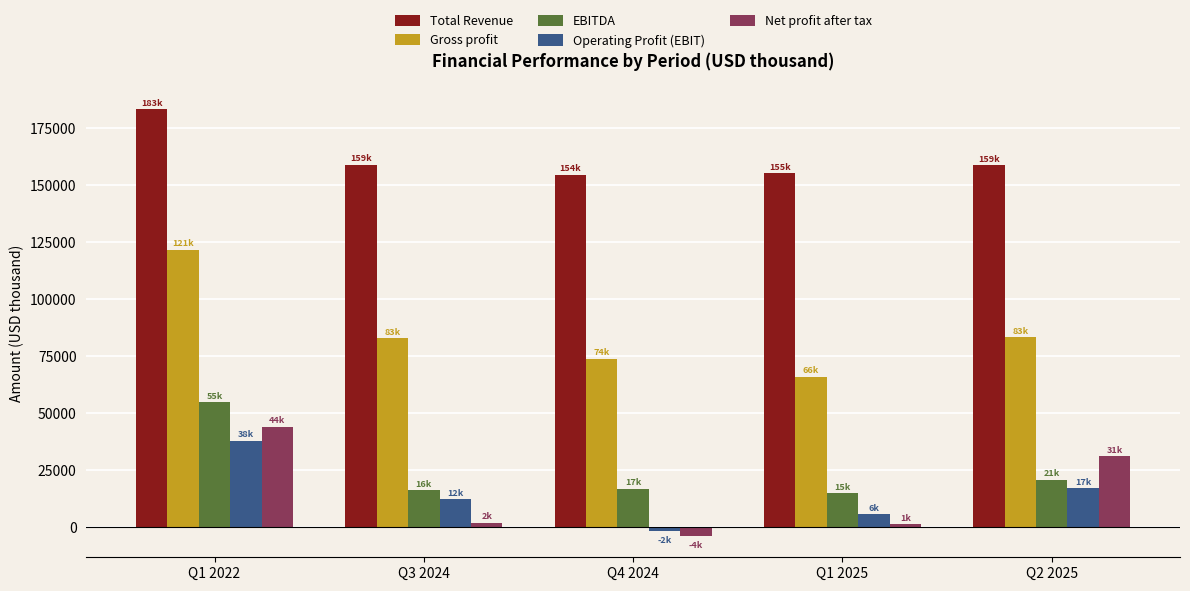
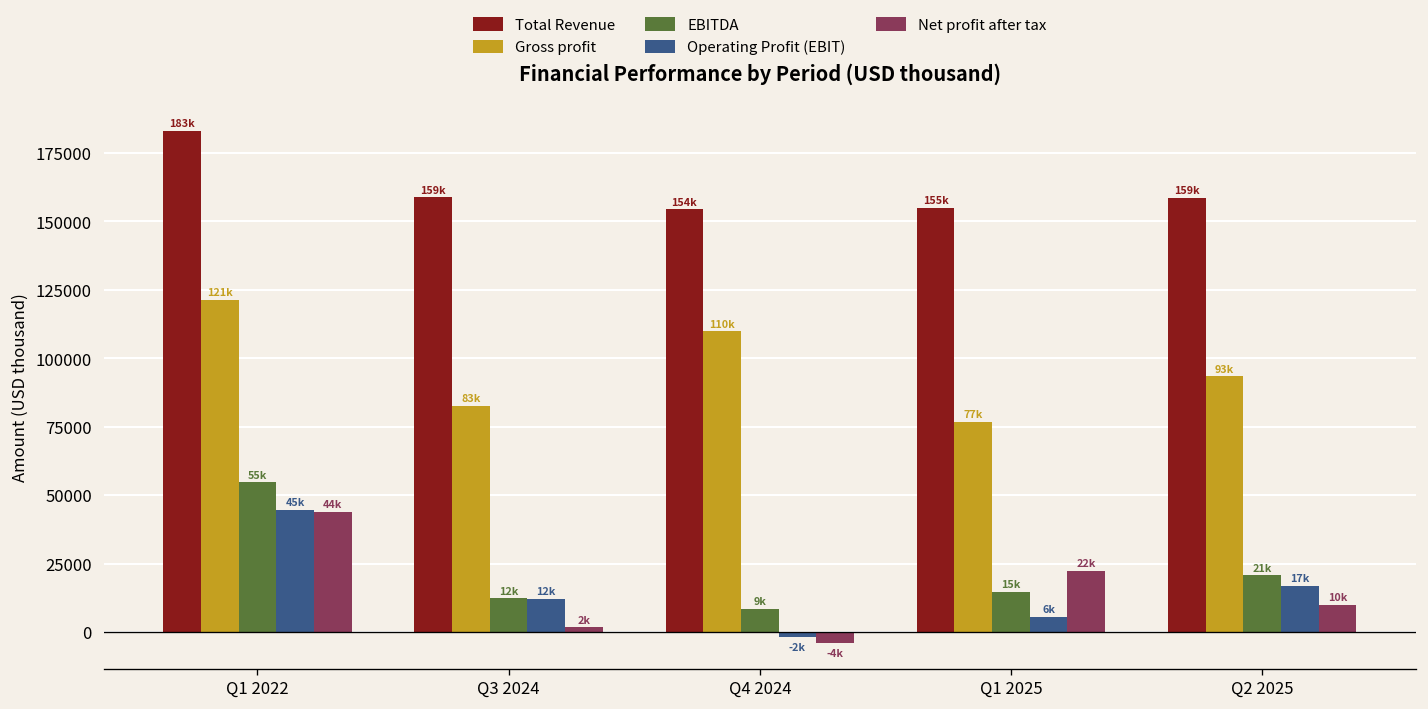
Operating Profit (EBIT), Q1 2022: 38k -> 45k
EBITDA, Q3 2024: 16k -> 12k
Gross profit, Q4 2024: 74k -> 110k
EBITDA, Q4 2024: 17k -> 9k
Gross profit, Q1 2025: 66k -> 77k
Net profit after tax, Q1 2025: 1k -> 22k
Gross profit, Q2 2025: 83k -> 93k
Net profit after tax, Q2 2025: 31k -> 10k
